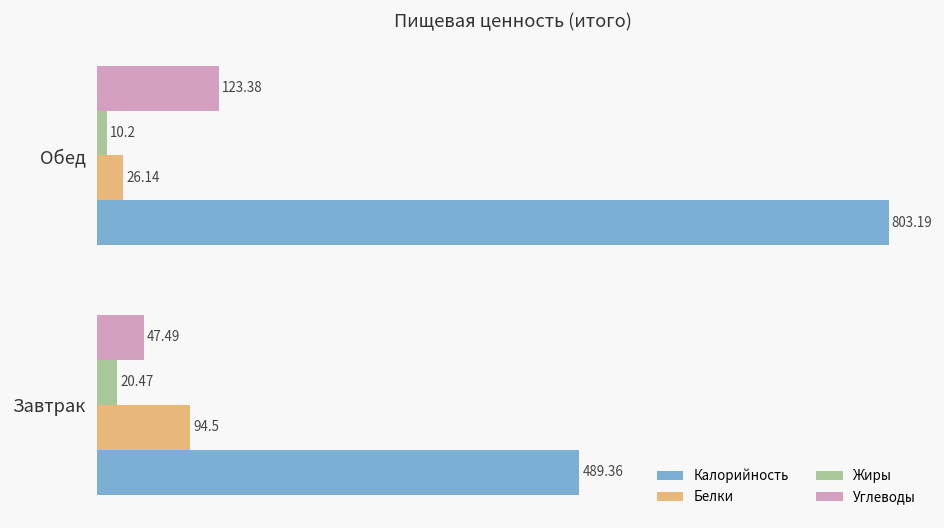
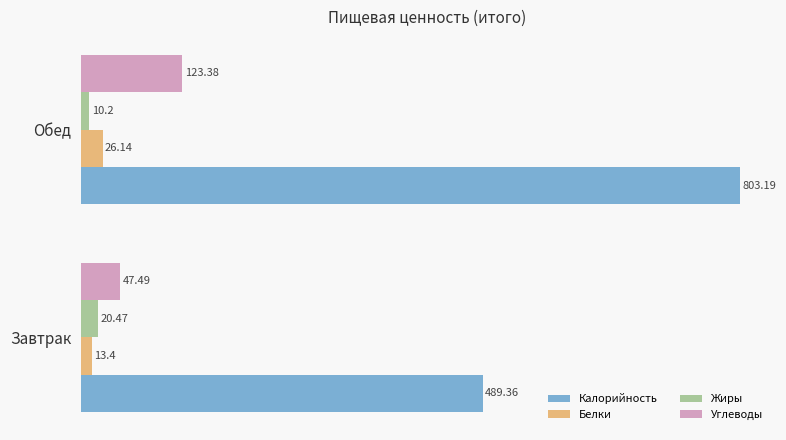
Белки, Завтрак: 94.5 -> 13.4
